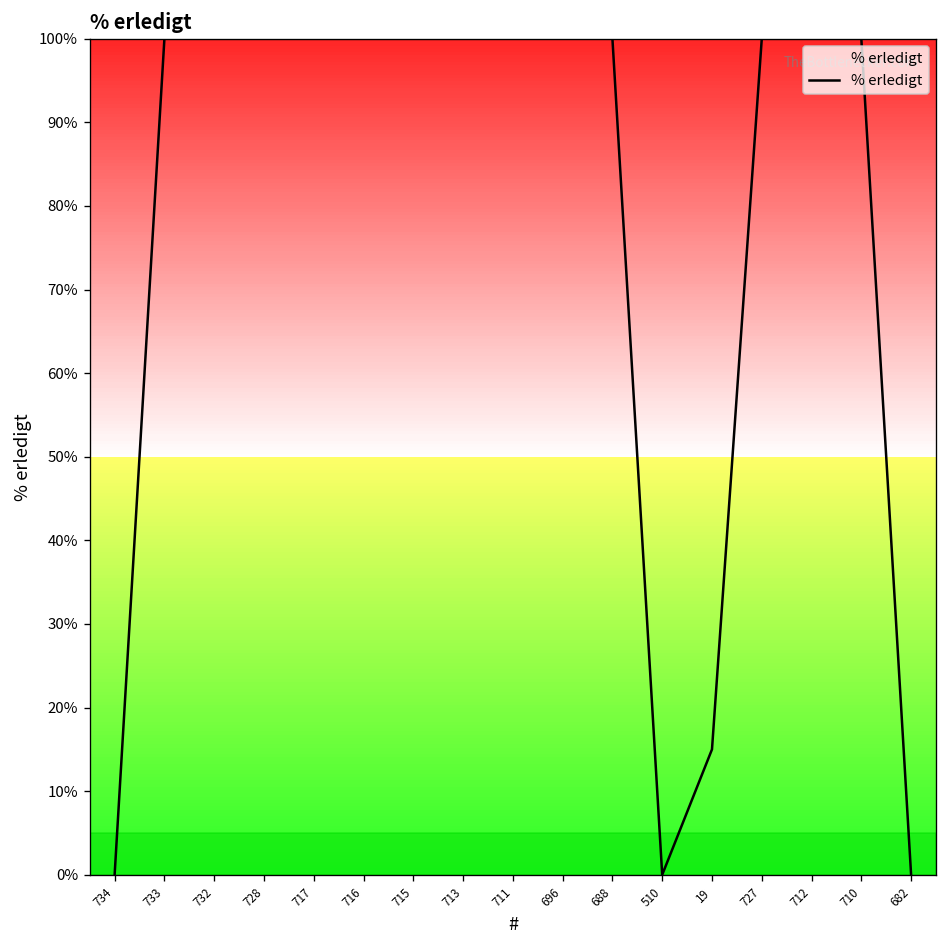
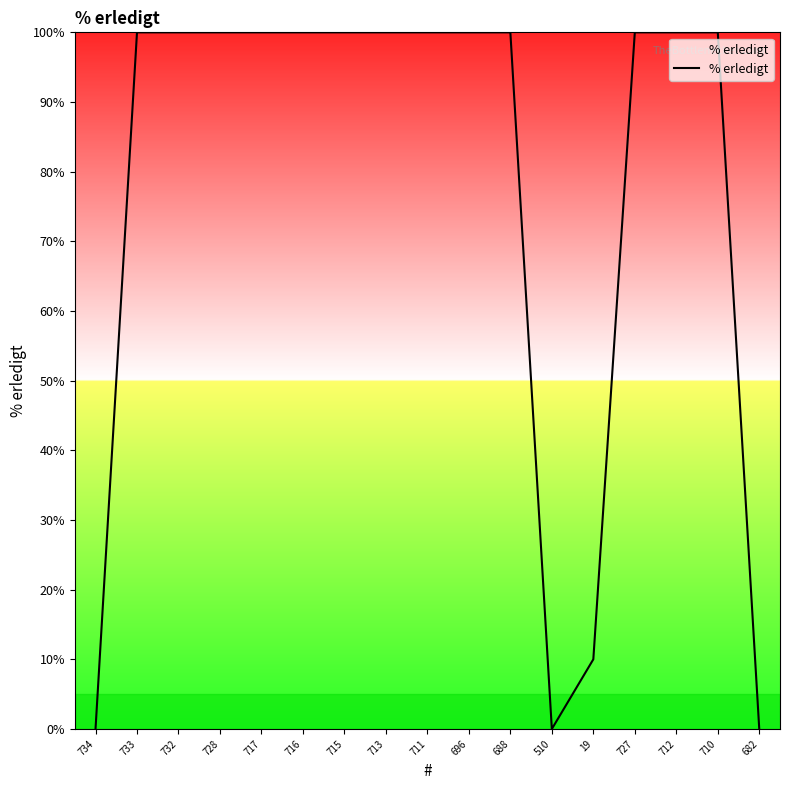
19: 15% -> 10%
